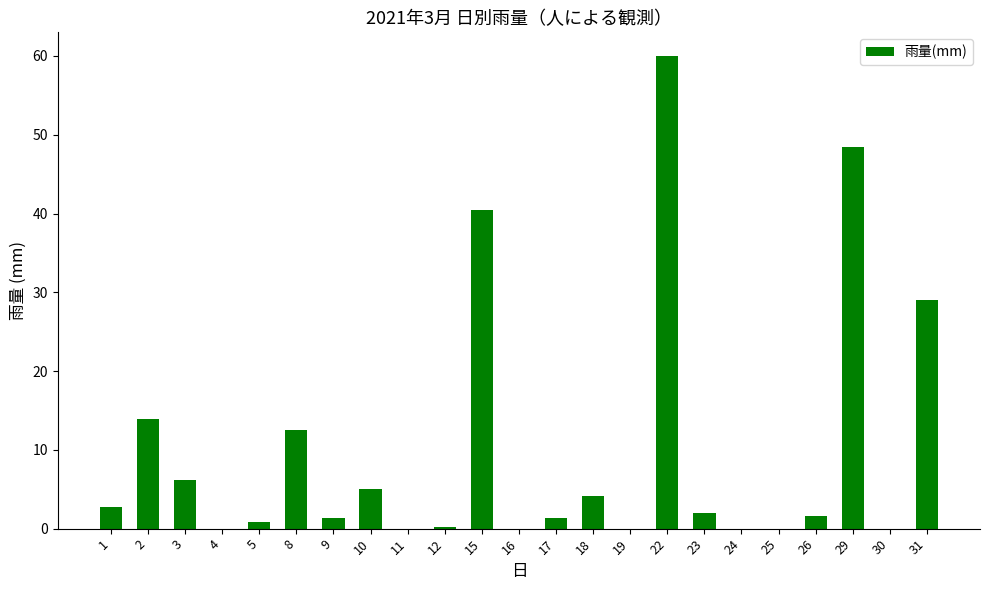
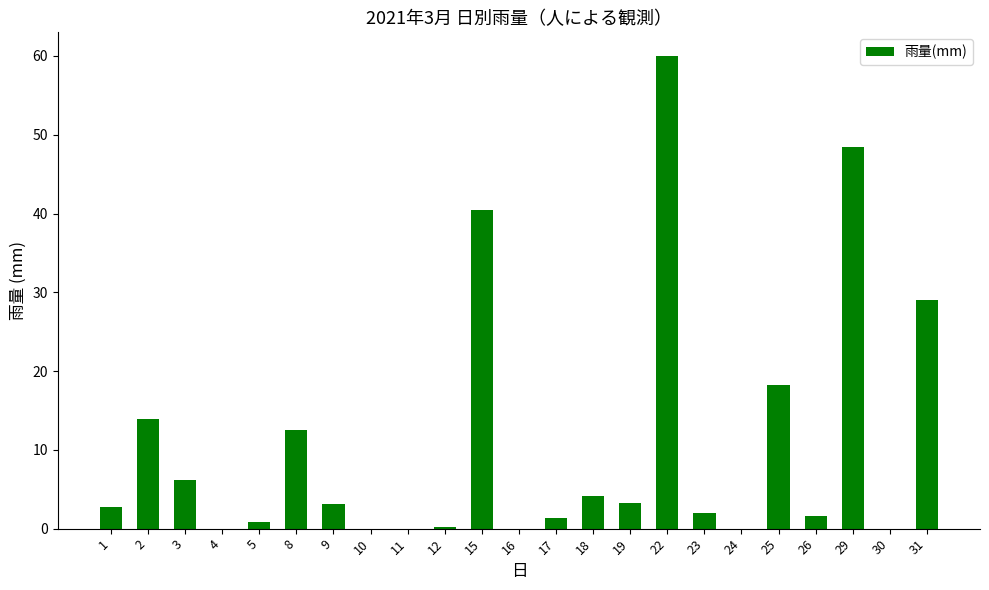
9: 1 -> 3
10: 5 -> 0
19: 0 -> 3
25: 0 -> 18
